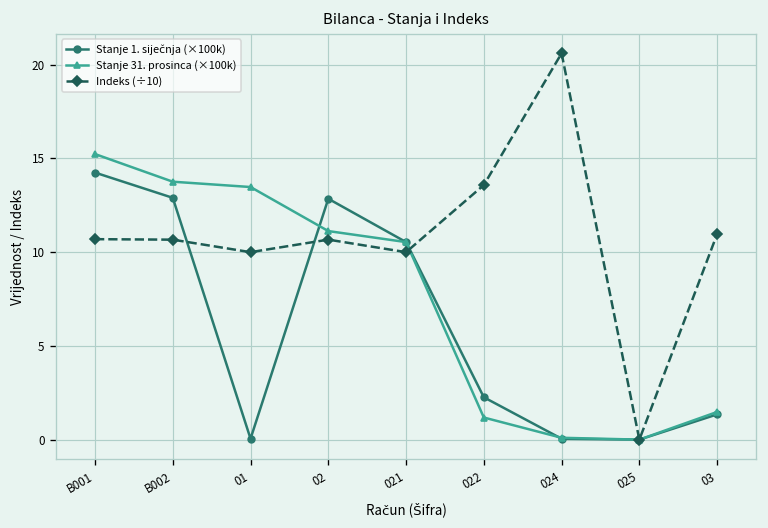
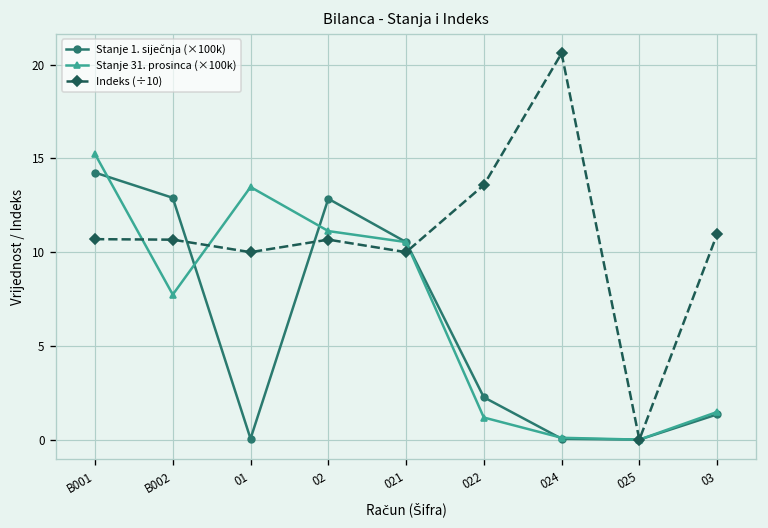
Stanje 31. prosinca (×100k), B002: 13.8 -> 7.7
